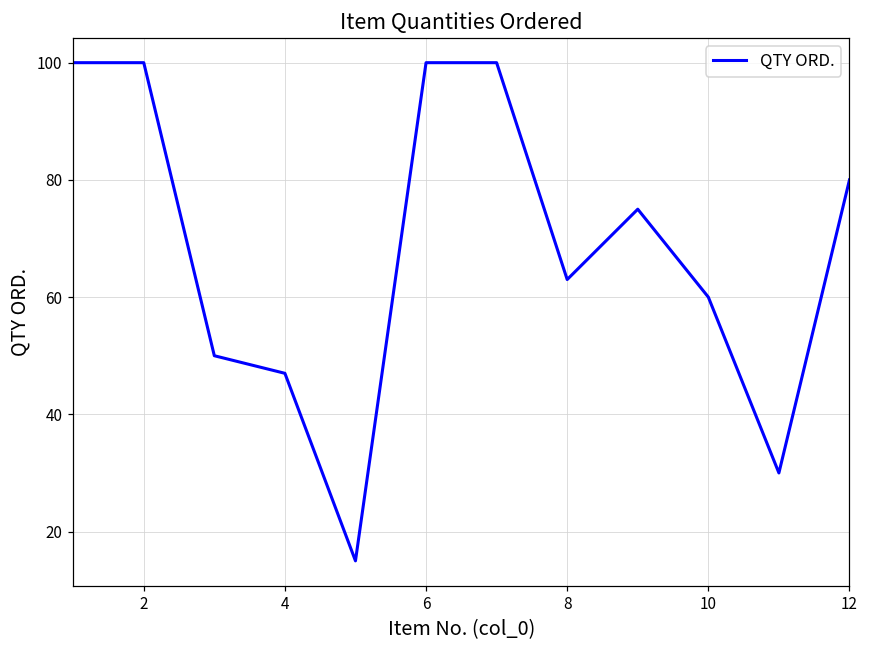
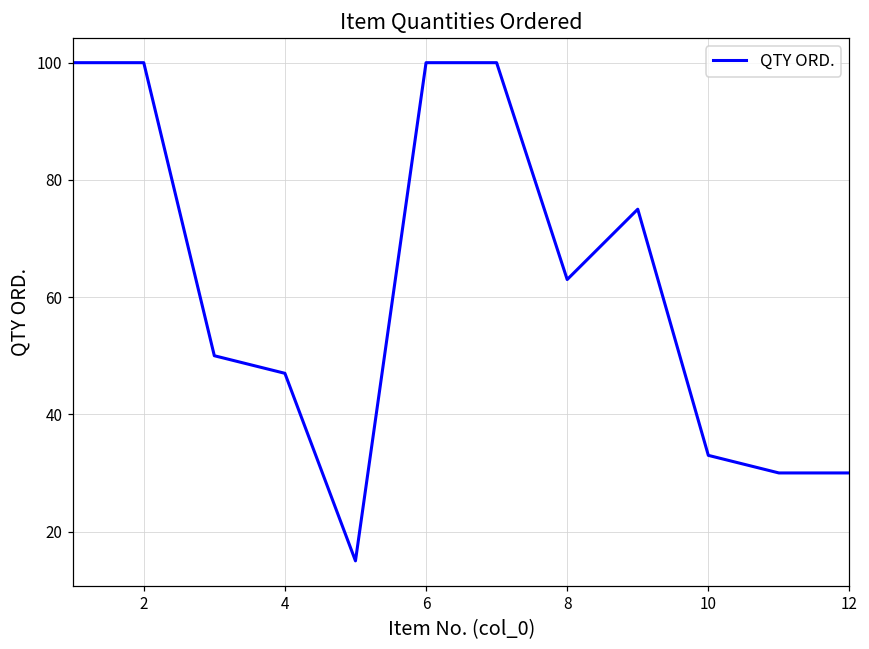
10: 60 -> 33
12: 80 -> 30
